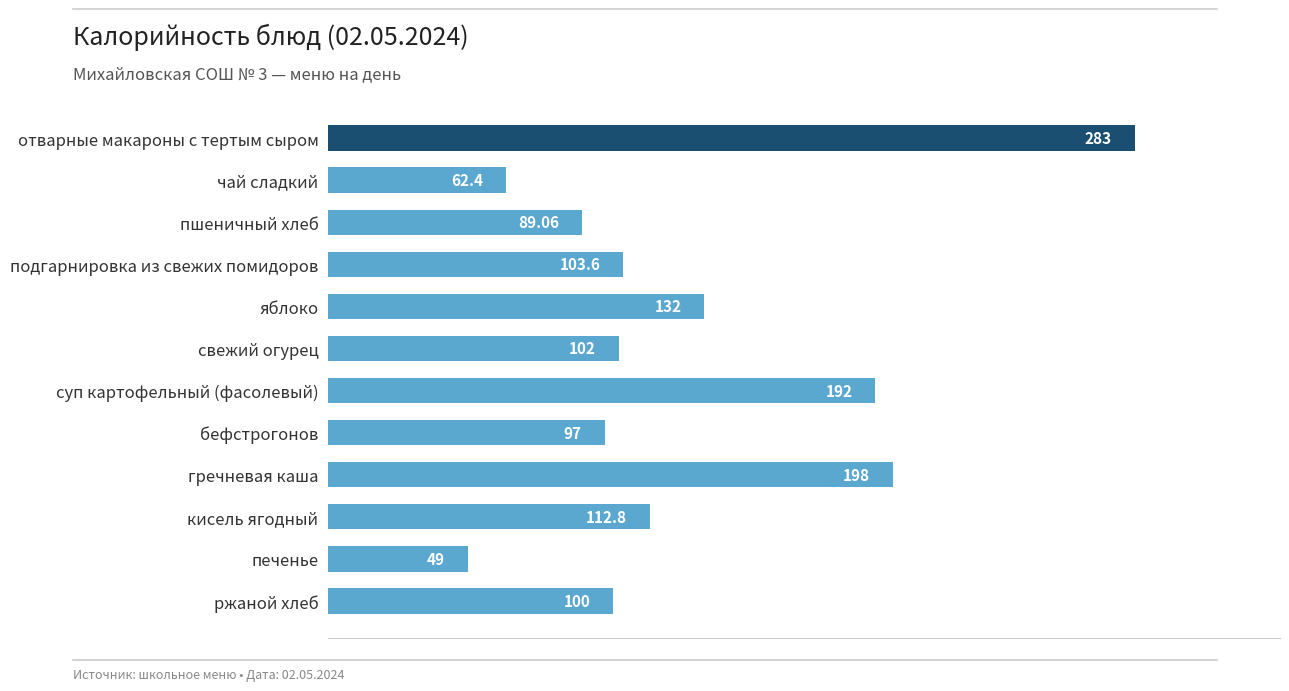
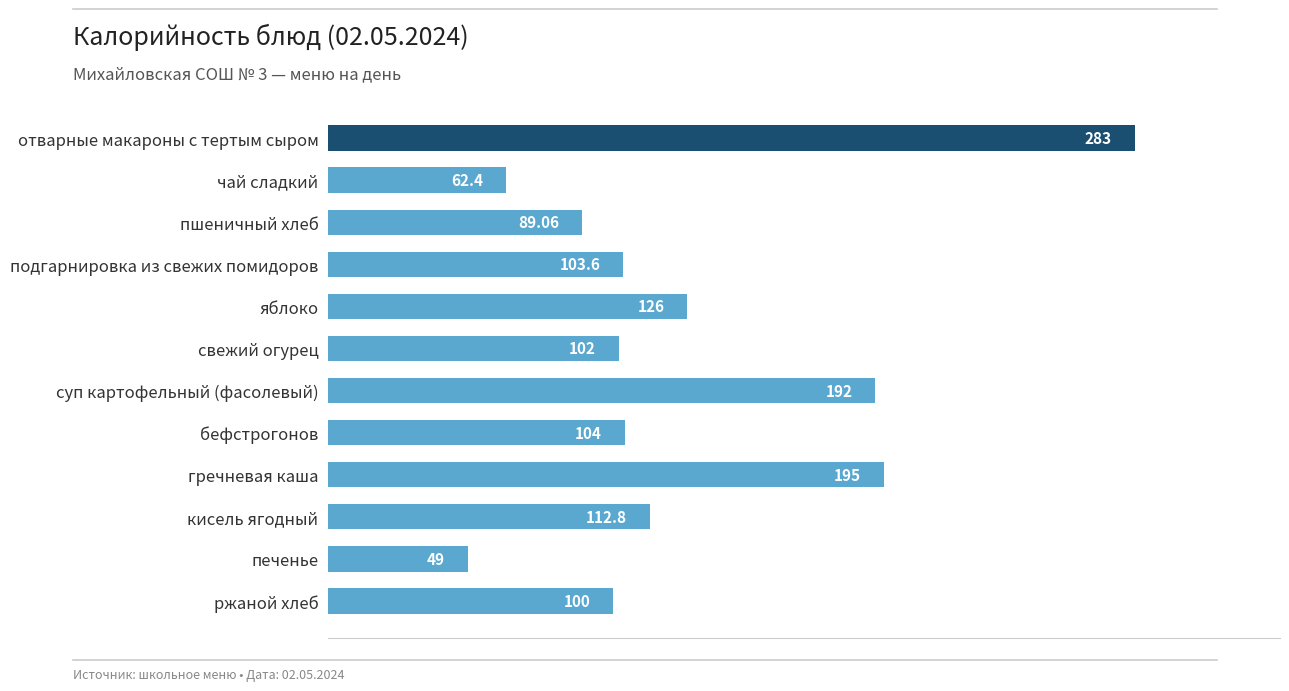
яблоко: 132 -> 126
бефстрогонов: 97 -> 104
гречневая каша: 198 -> 195
